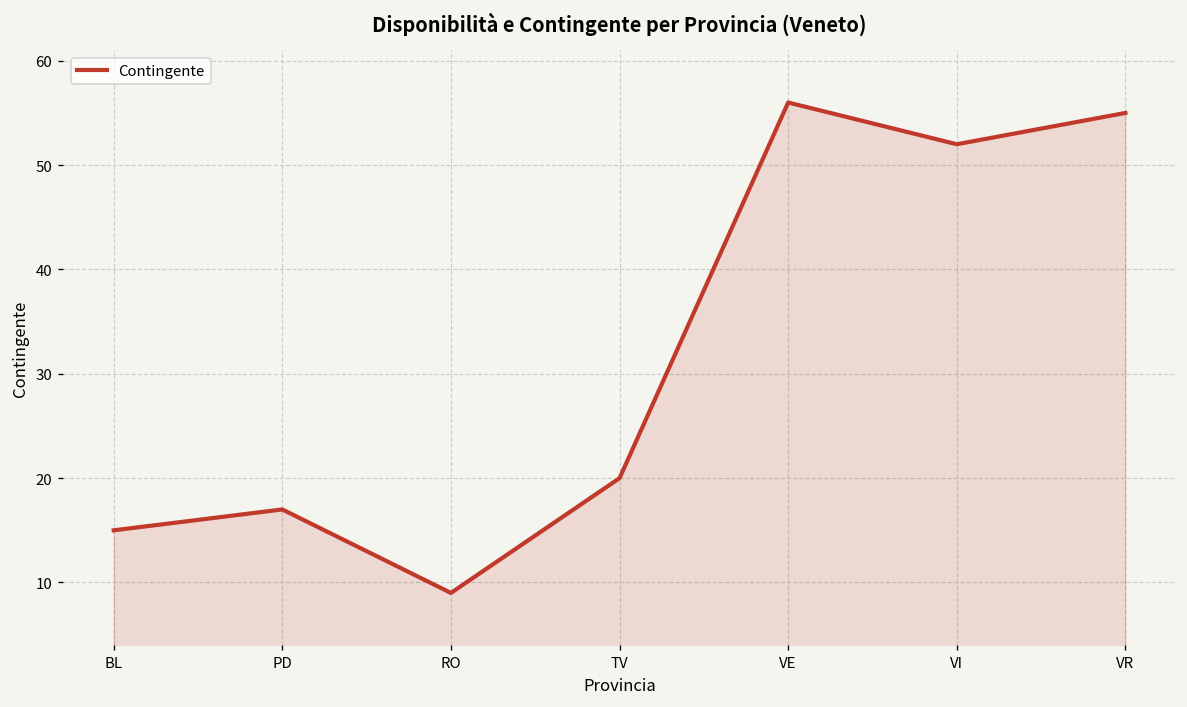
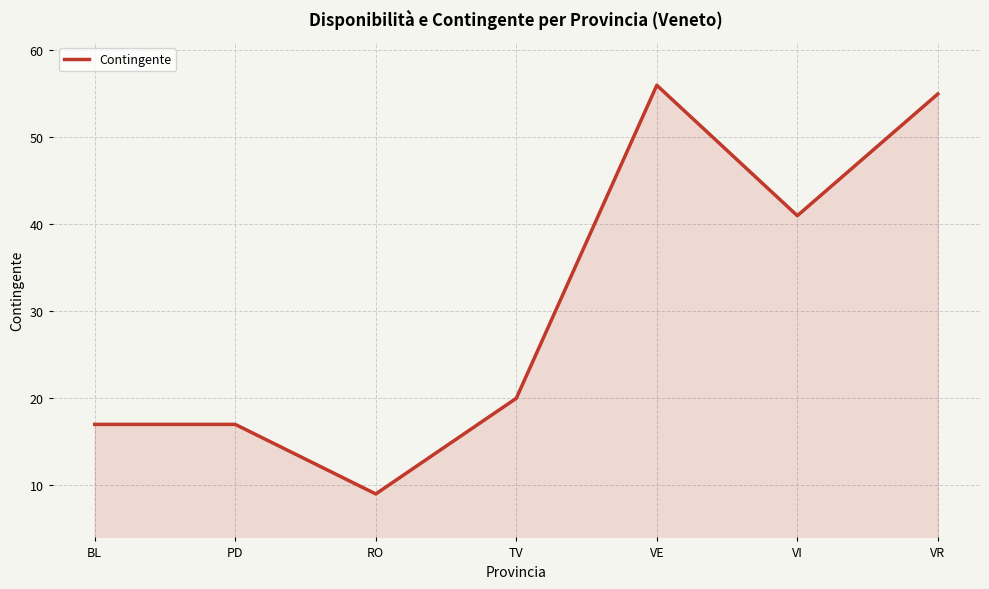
BL: 15 -> 17
VI: 52 -> 41
